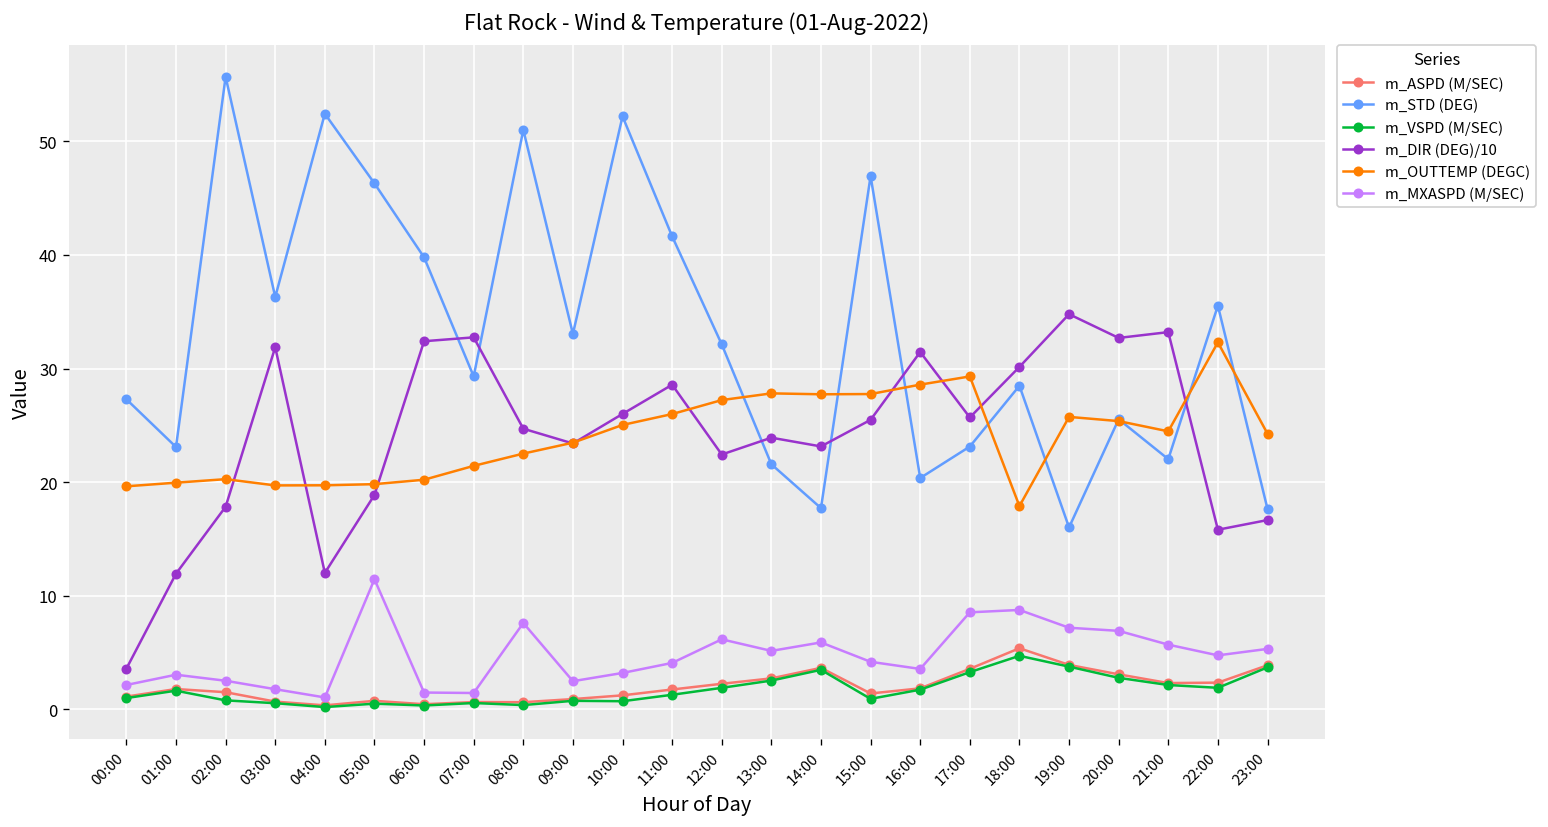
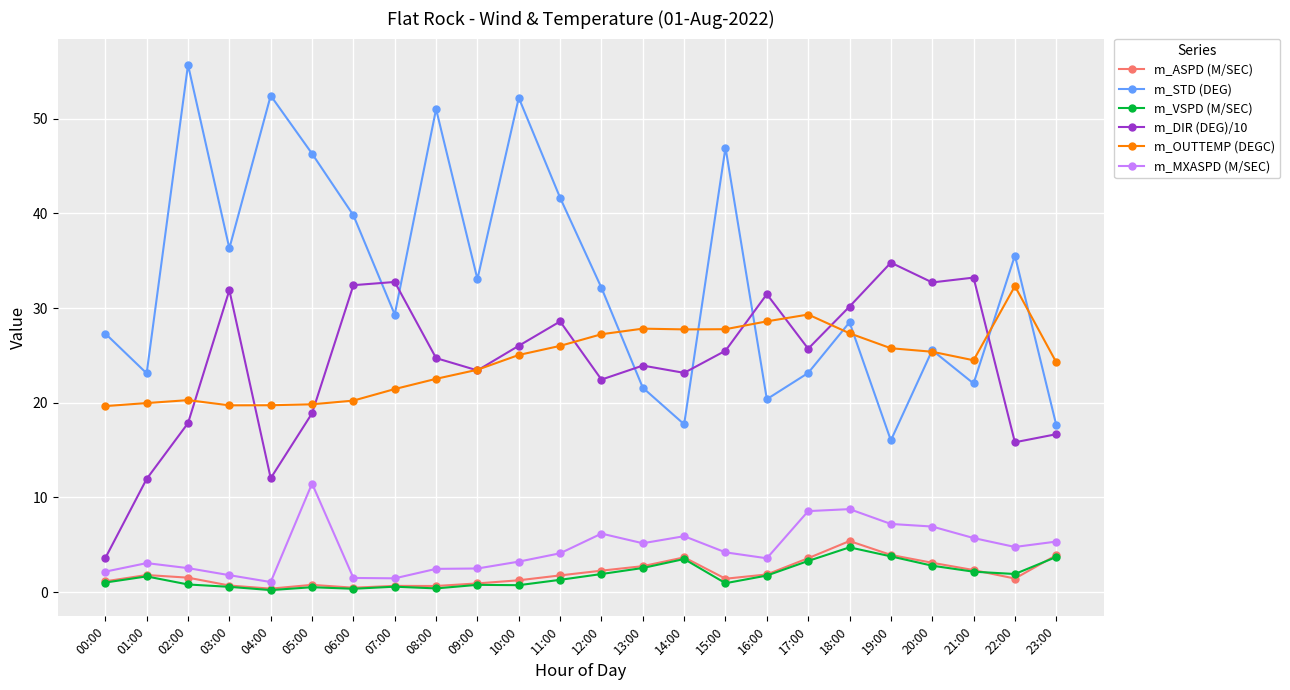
m_MXASPD (M/SEC), 08:00: 8 -> 2
m_OUTTEMP (DEGC), 18:00: 18 -> 27
m_ASPD (M/SEC), 22:00: 2 -> 1
